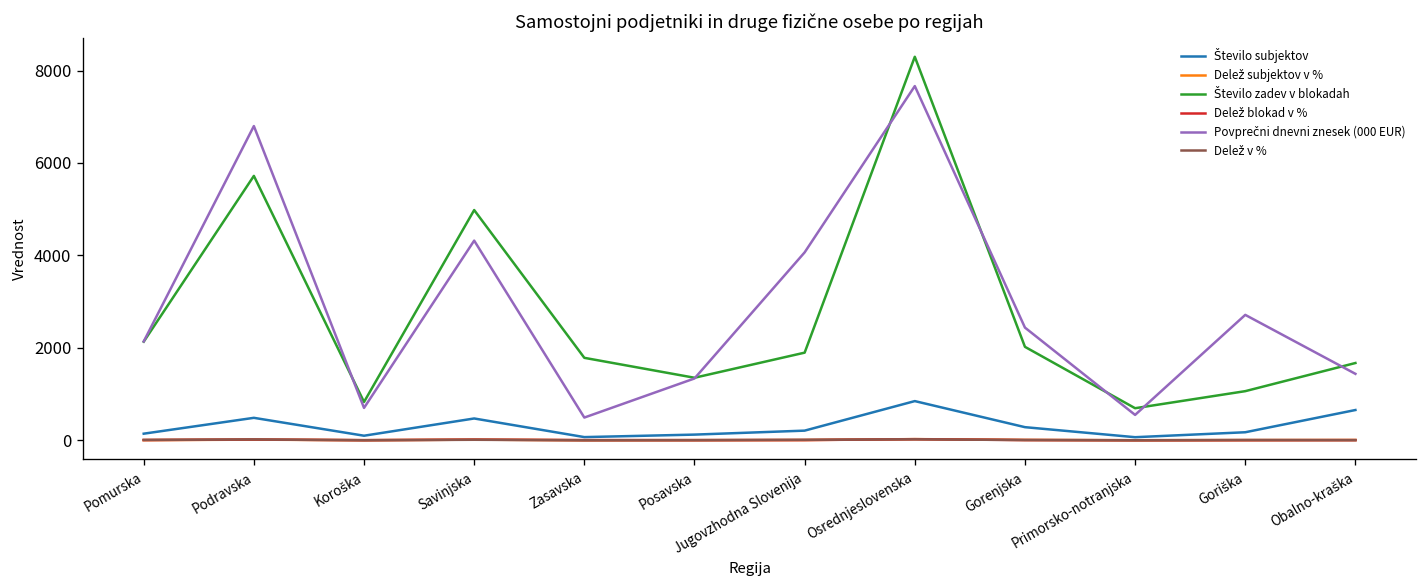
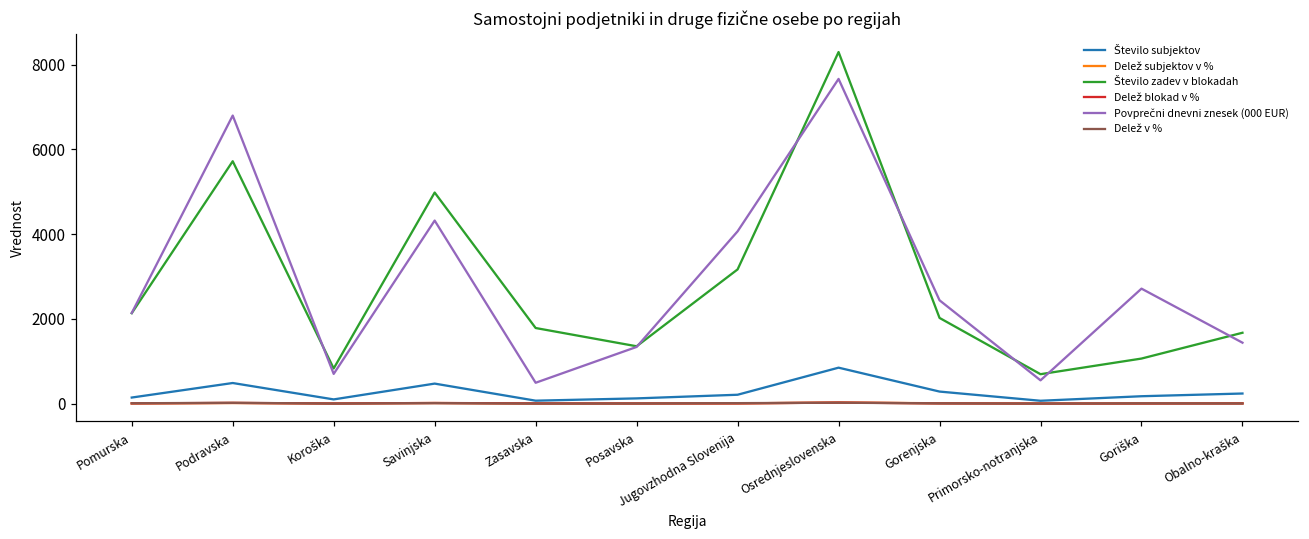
Število zadev v blokadah, Jugovzhodna Slovenija: 1900 -> 3200
Število subjektov, Obalno-kraška: 700 -> 200
